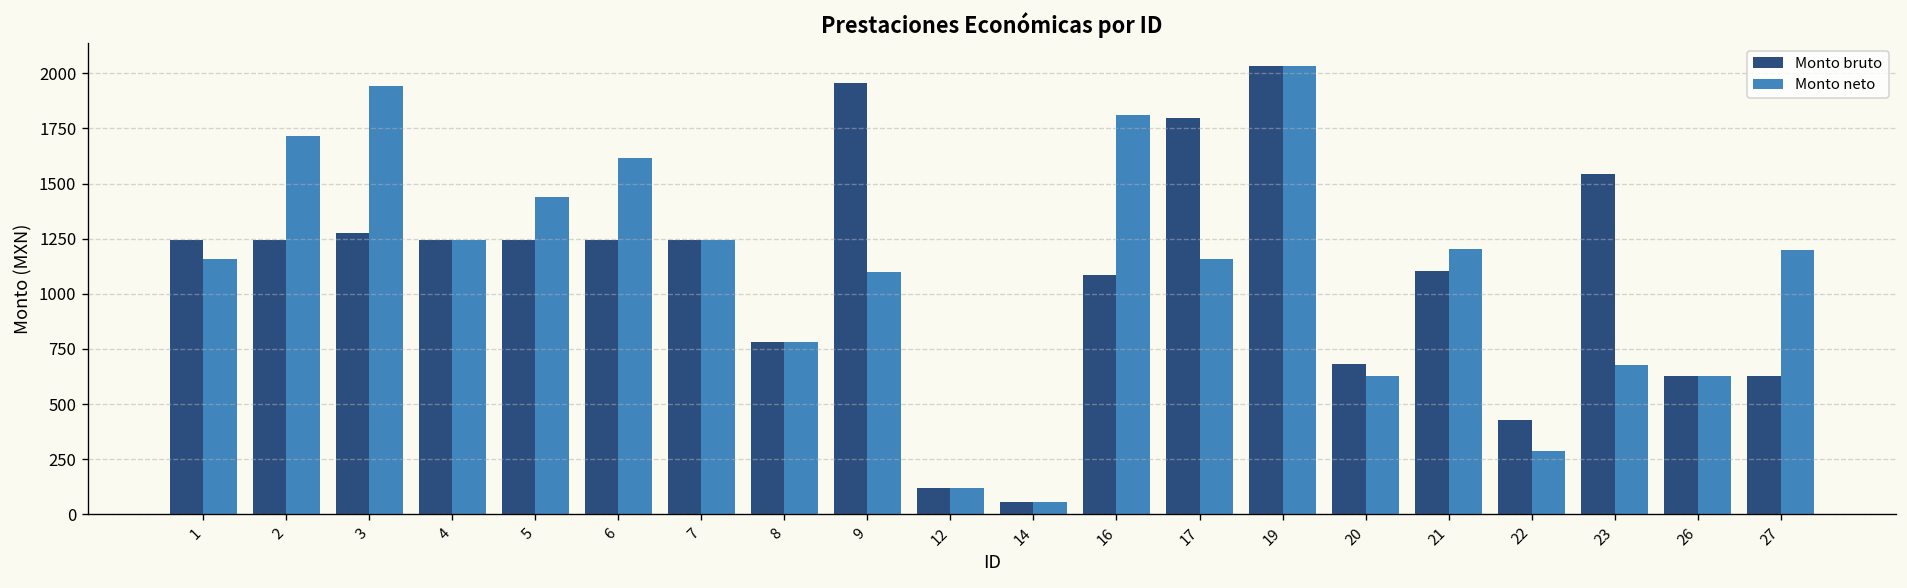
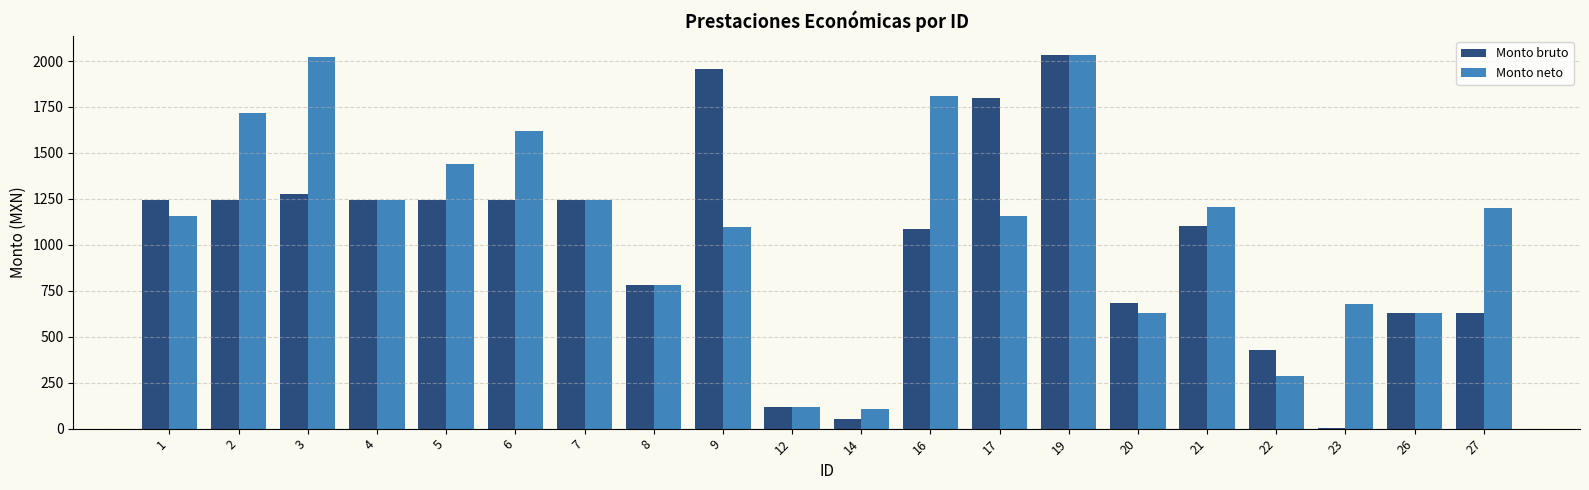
Monto neto, 3: 1940 -> 2020
Monto neto, 14: 50 -> 110
Monto bruto, 23: 1540 -> 0
